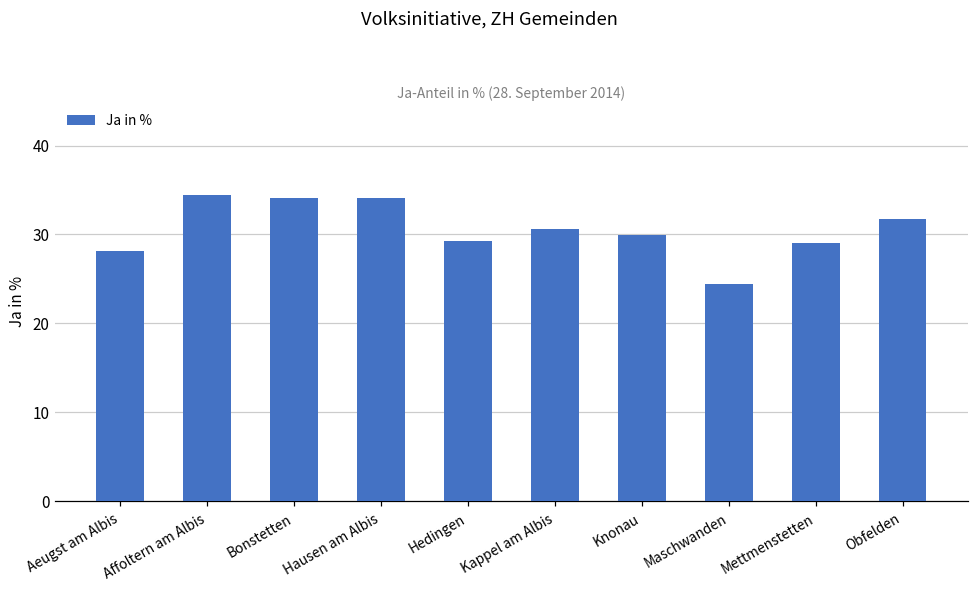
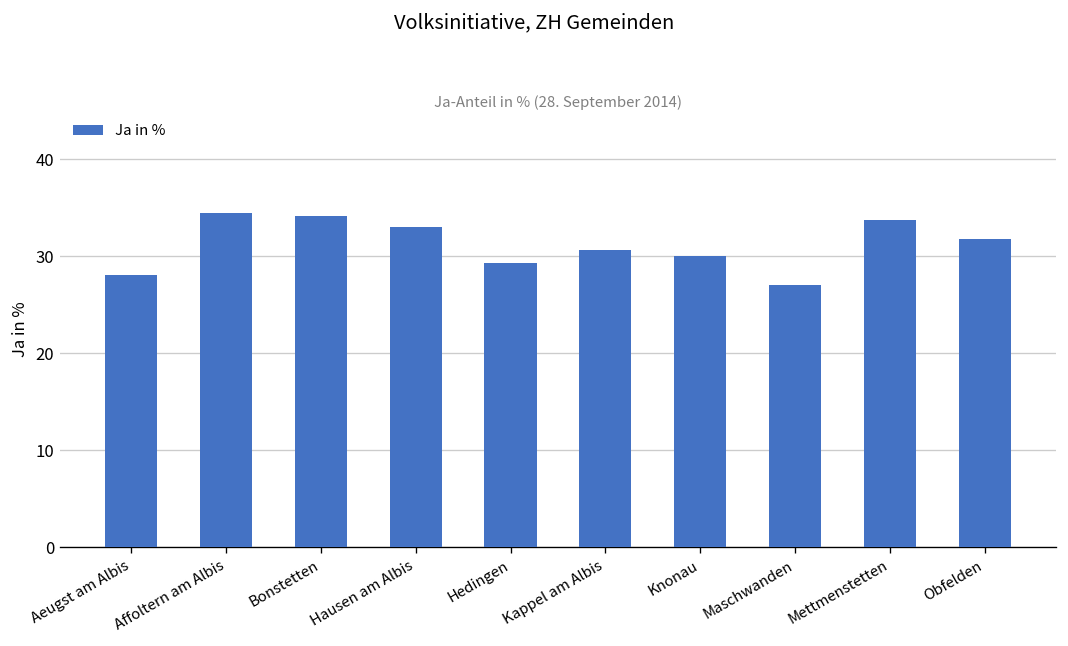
Hausen am Albis: 34 -> 33
Maschwanden: 24 -> 27
Mettmenstetten: 29 -> 34
